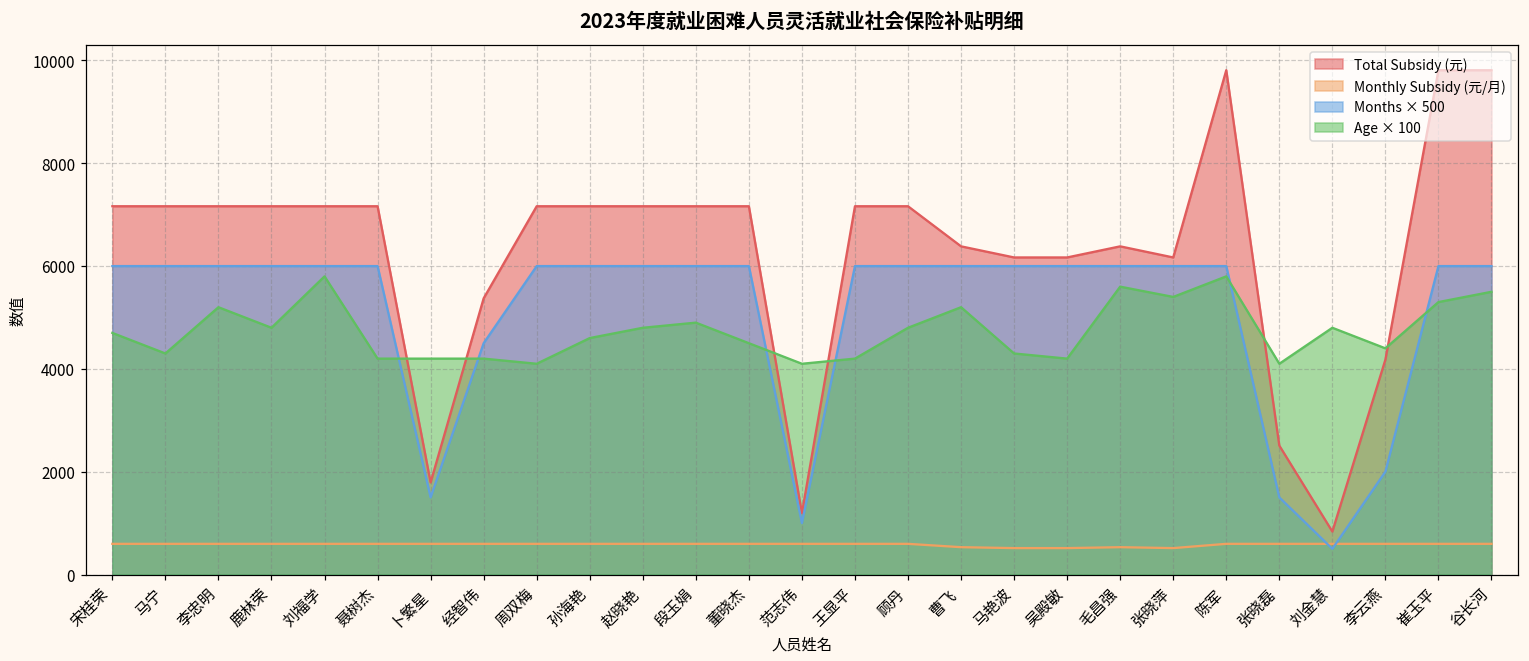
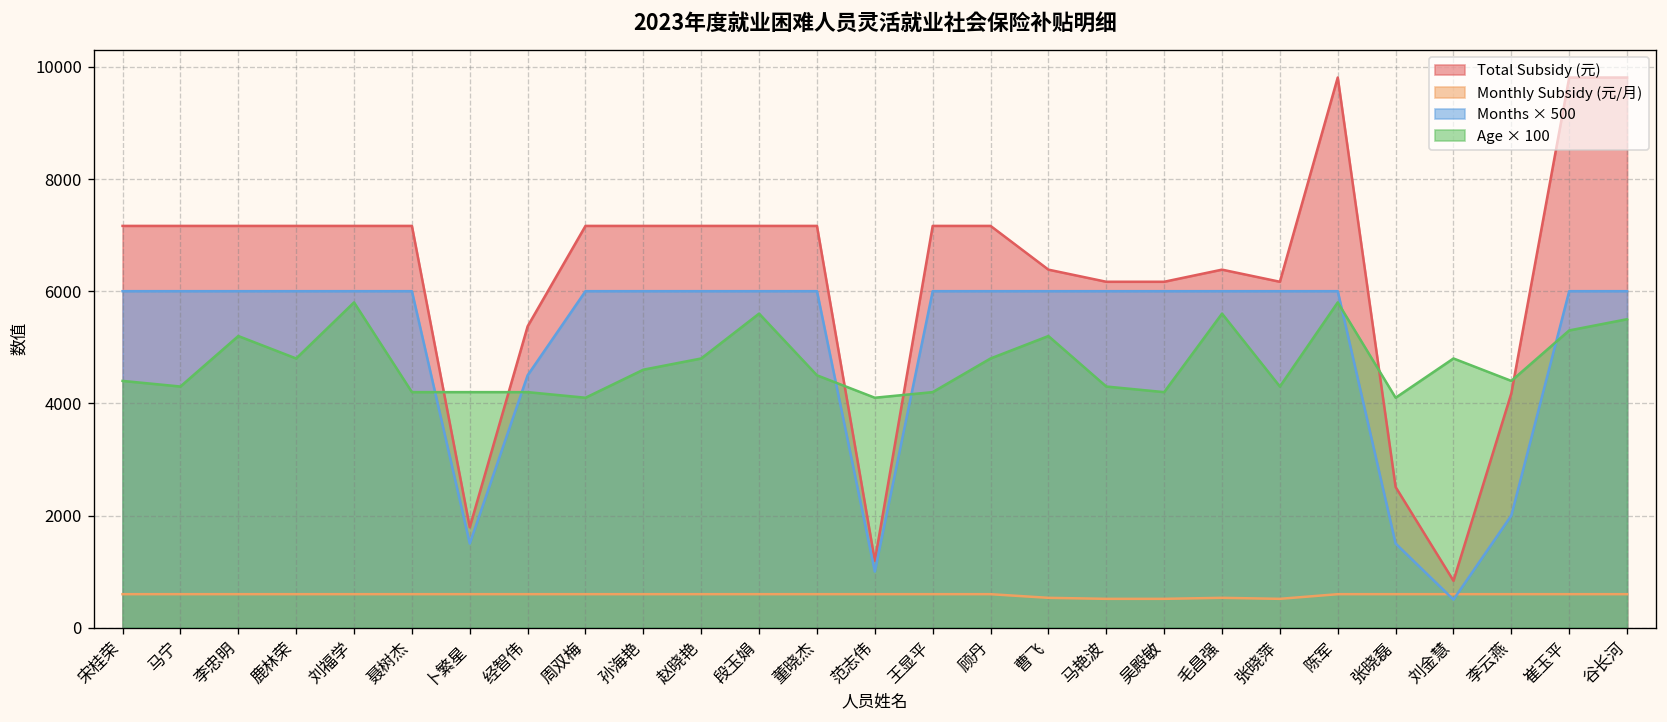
Age × 100, 宋桂荣: 4700 -> 4400
Age × 100, 段玉娟: 4900 -> 5600
Age × 100, 张晓萍: 5400 -> 4300
